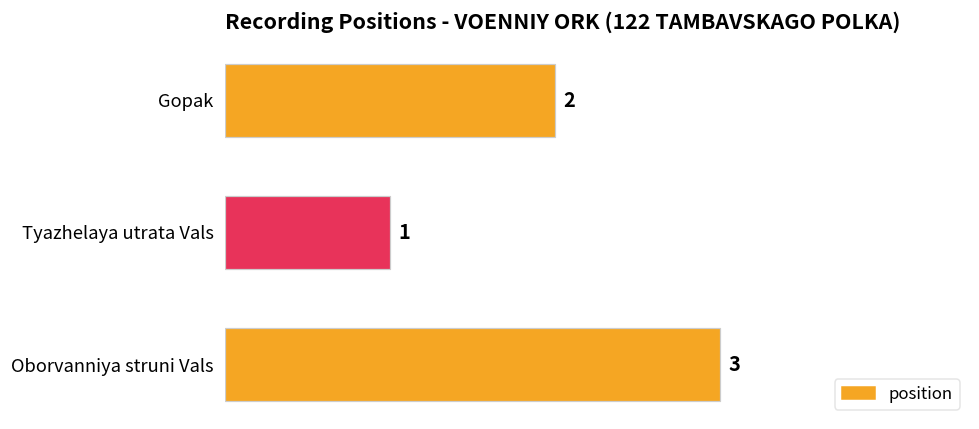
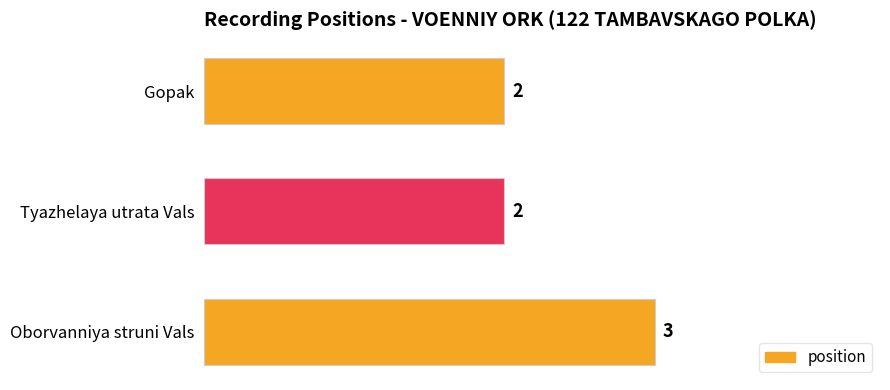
Tyazhelaya utrata Vals: 1 -> 2
